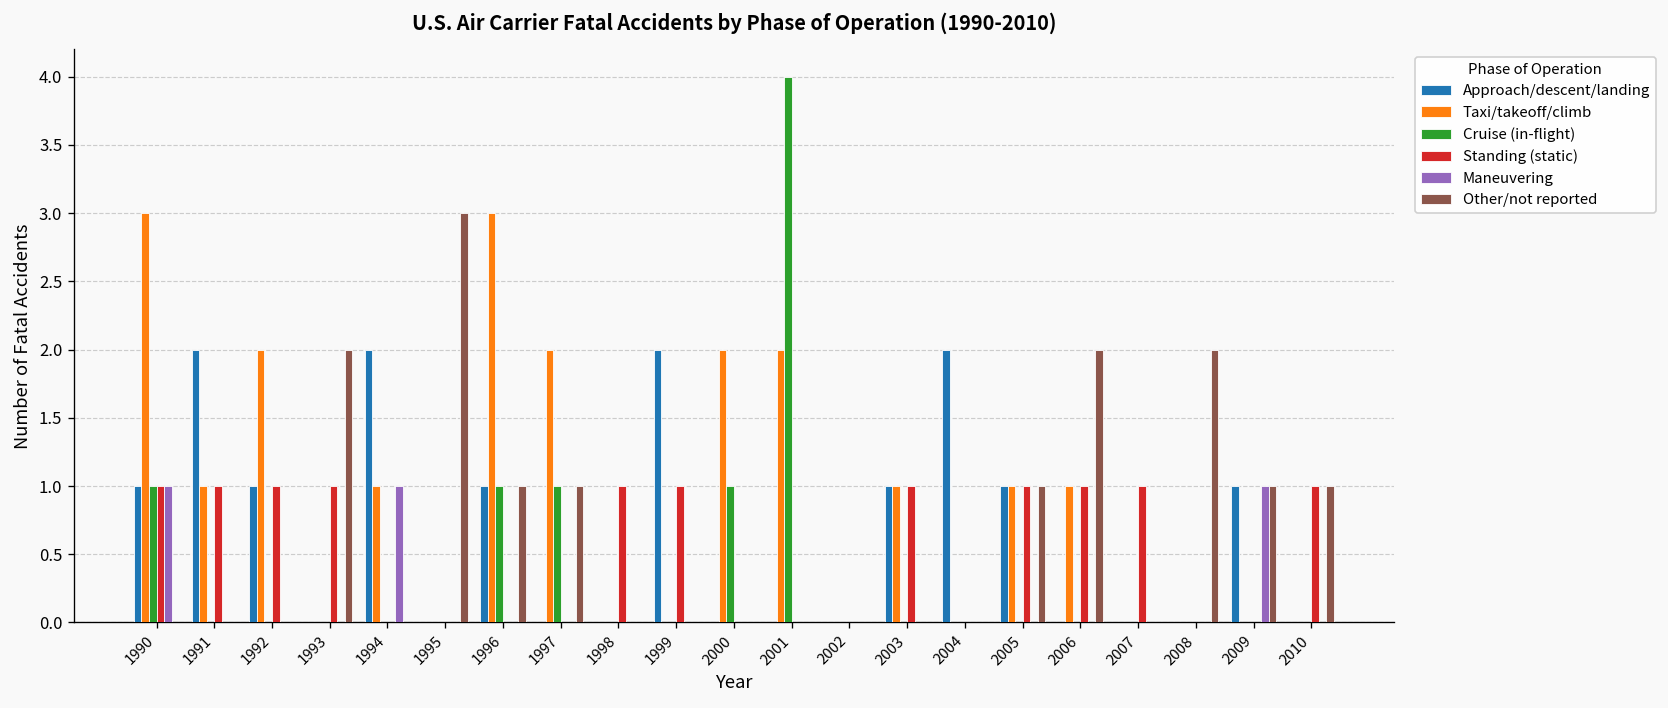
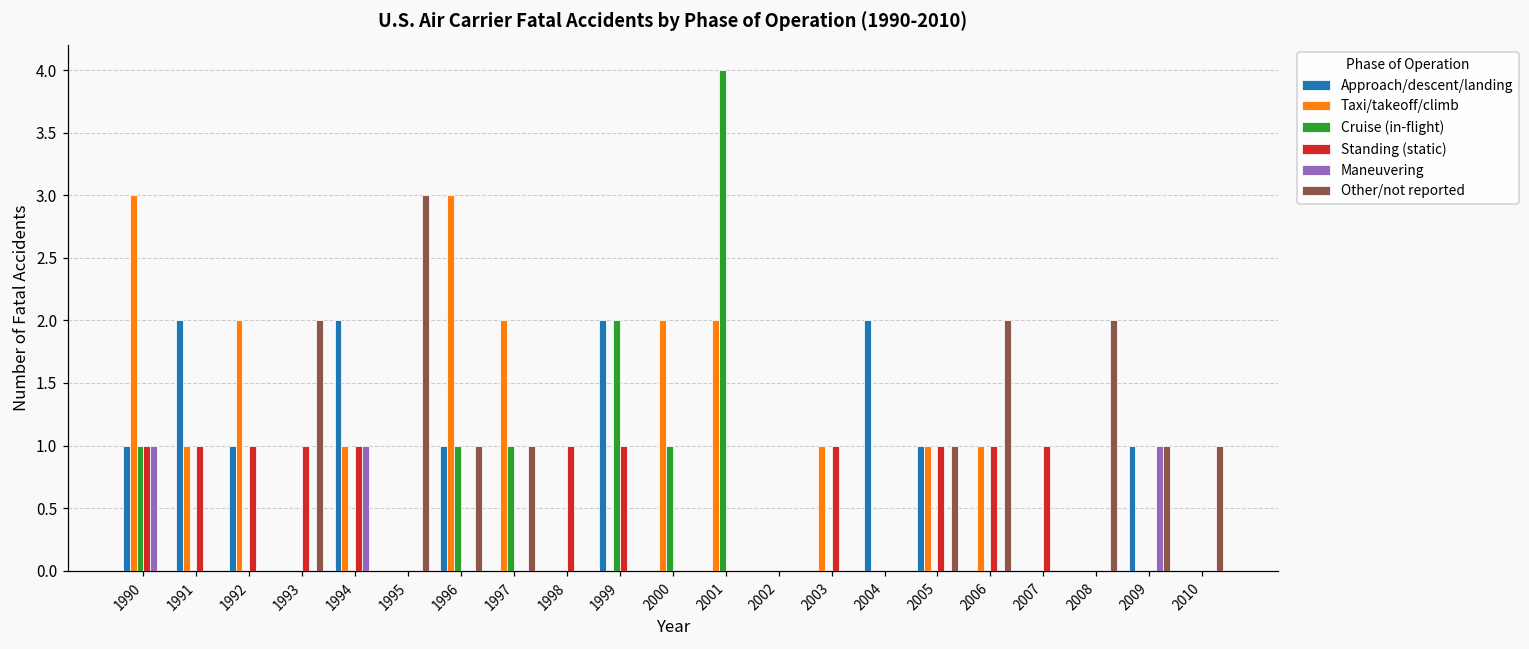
Standing (static), 1994: 0 -> 1
Cruise (in-flight), 1999: 0 -> 2
Approach/descent/landing, 2003: 1 -> 0
Standing (static), 2010: 1 -> 0
